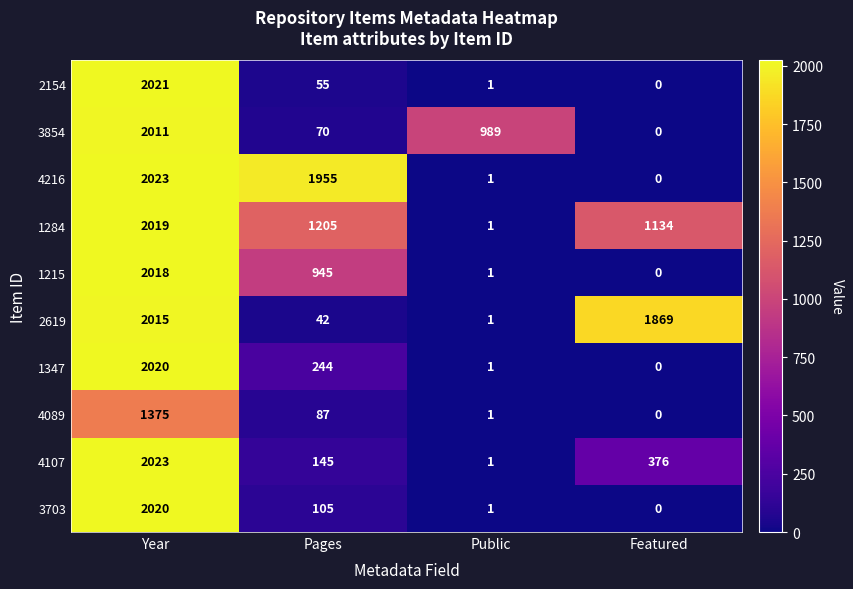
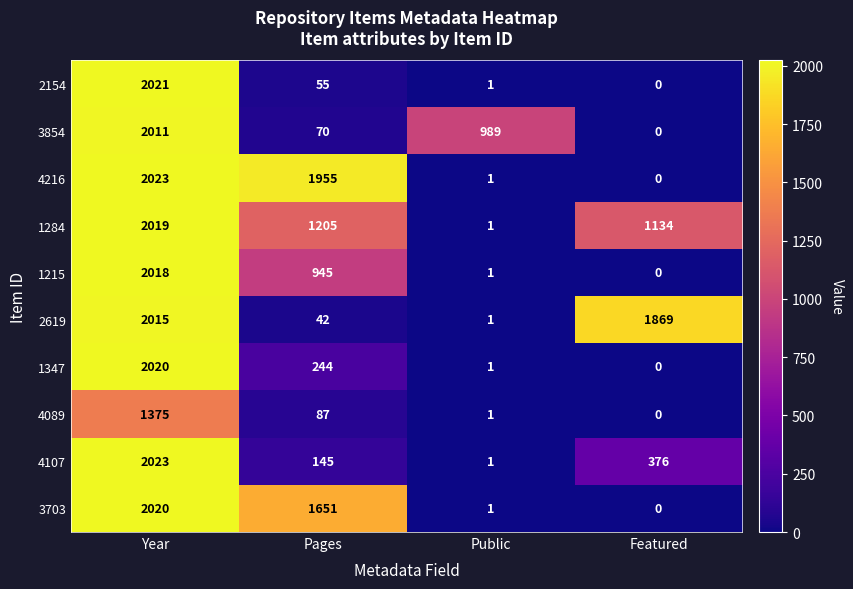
3703, Pages: 105 -> 1651
